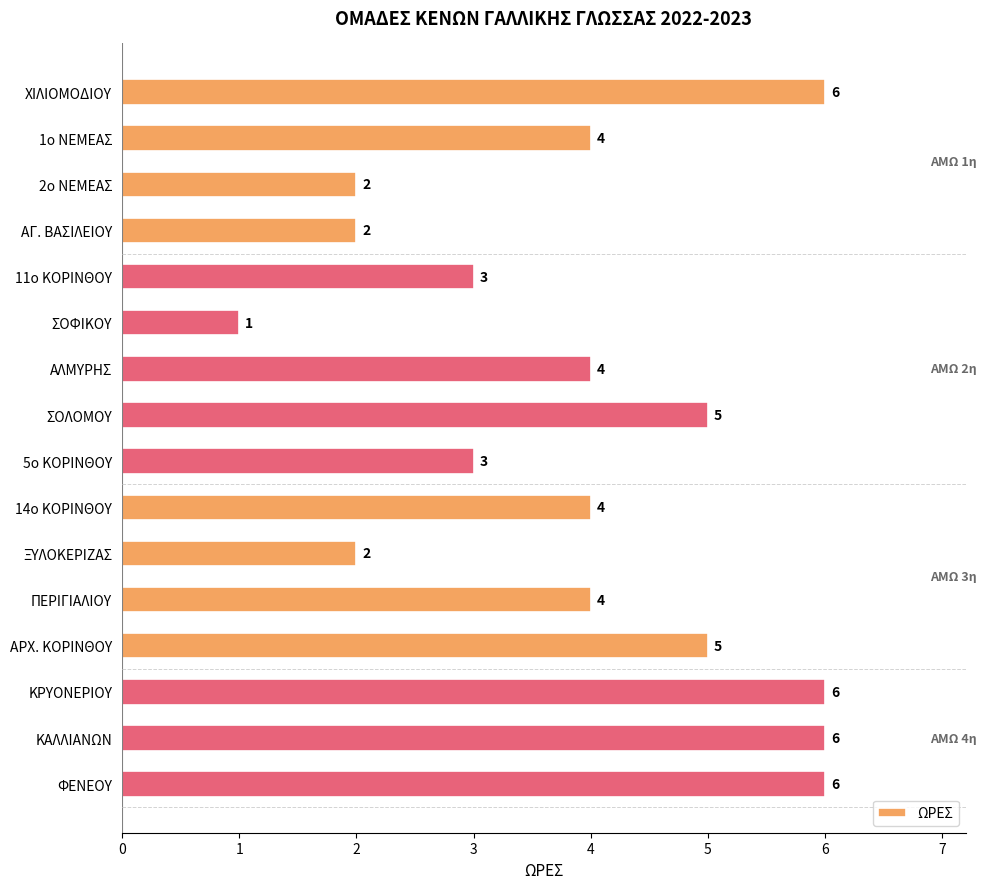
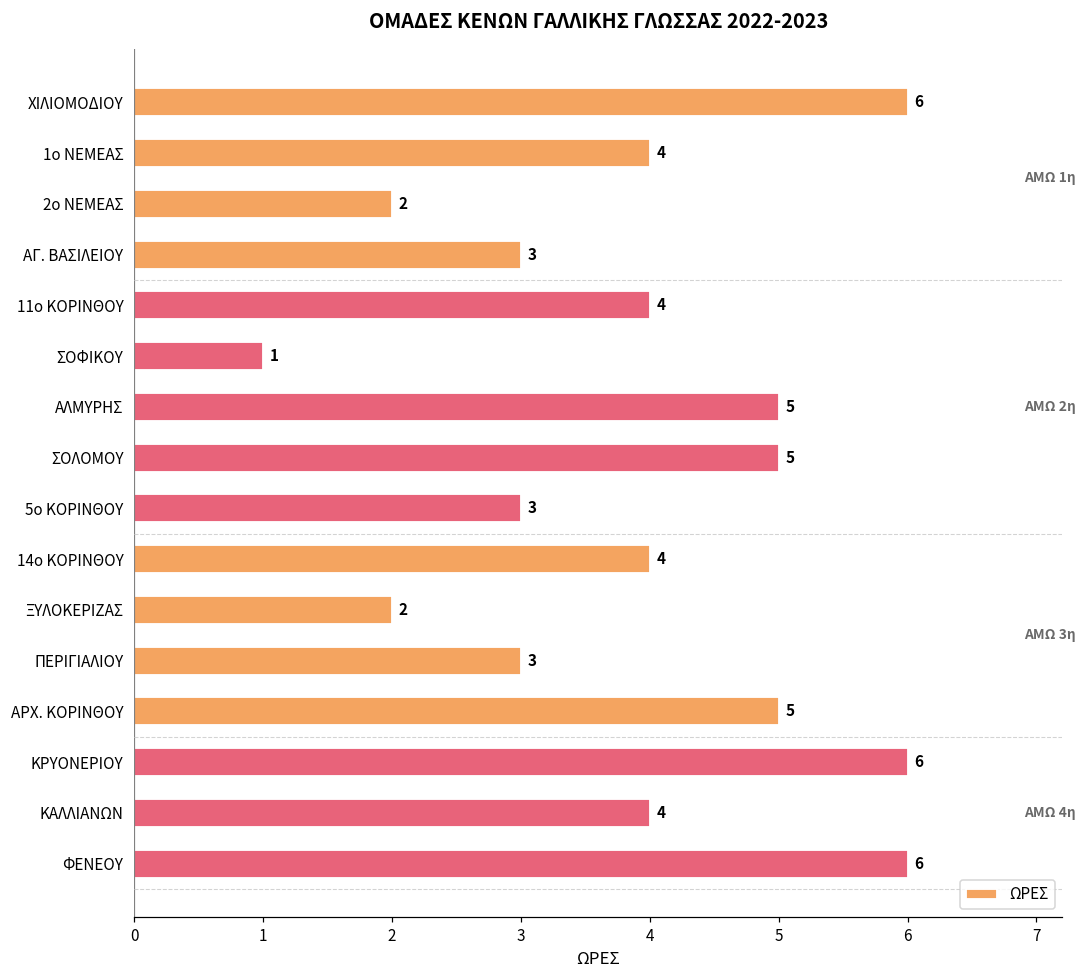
ΑΓ. ΒΑΣΙΛΕΙΟΥ: 2 -> 3
11ο ΚΟΡΙΝΘΟΥ: 3 -> 4
ΑΛΜΥΡΗΣ: 4 -> 5
ΠΕΡΙΓΙΑΛΙΟΥ: 4 -> 3
ΚΑΛΛΙΑΝΩΝ: 6 -> 4
